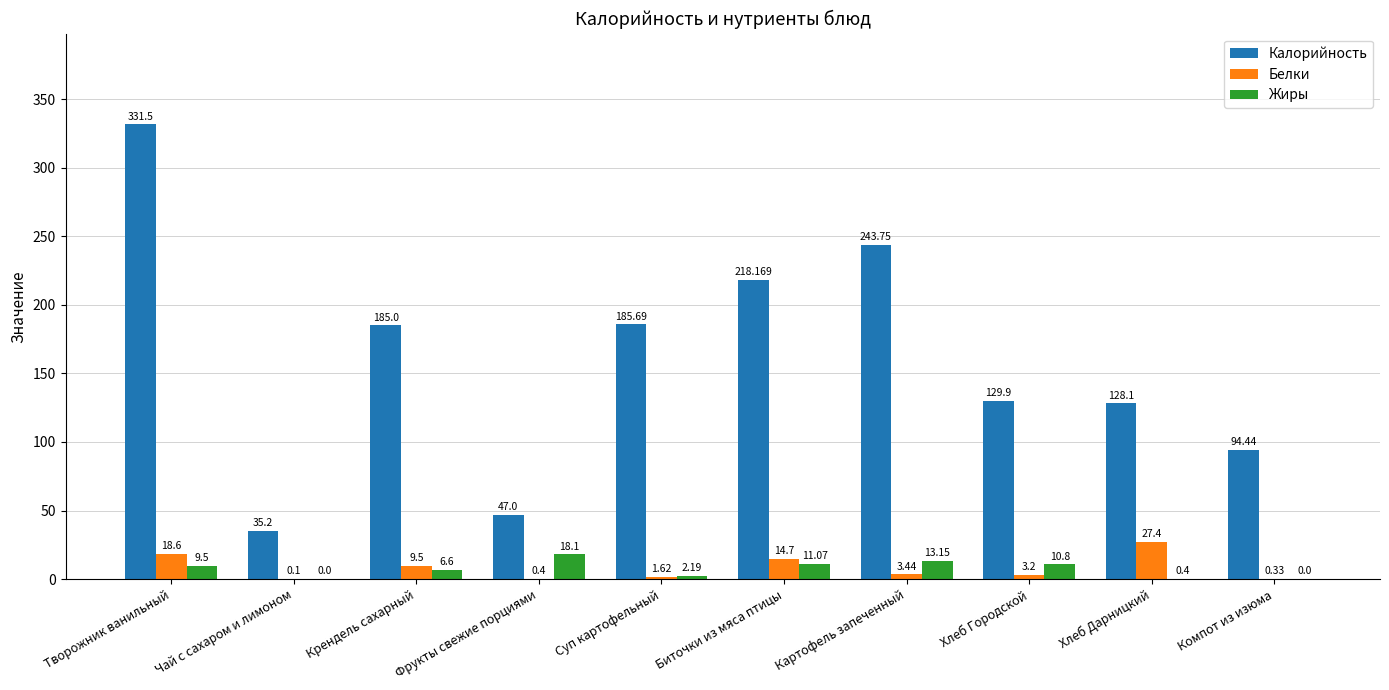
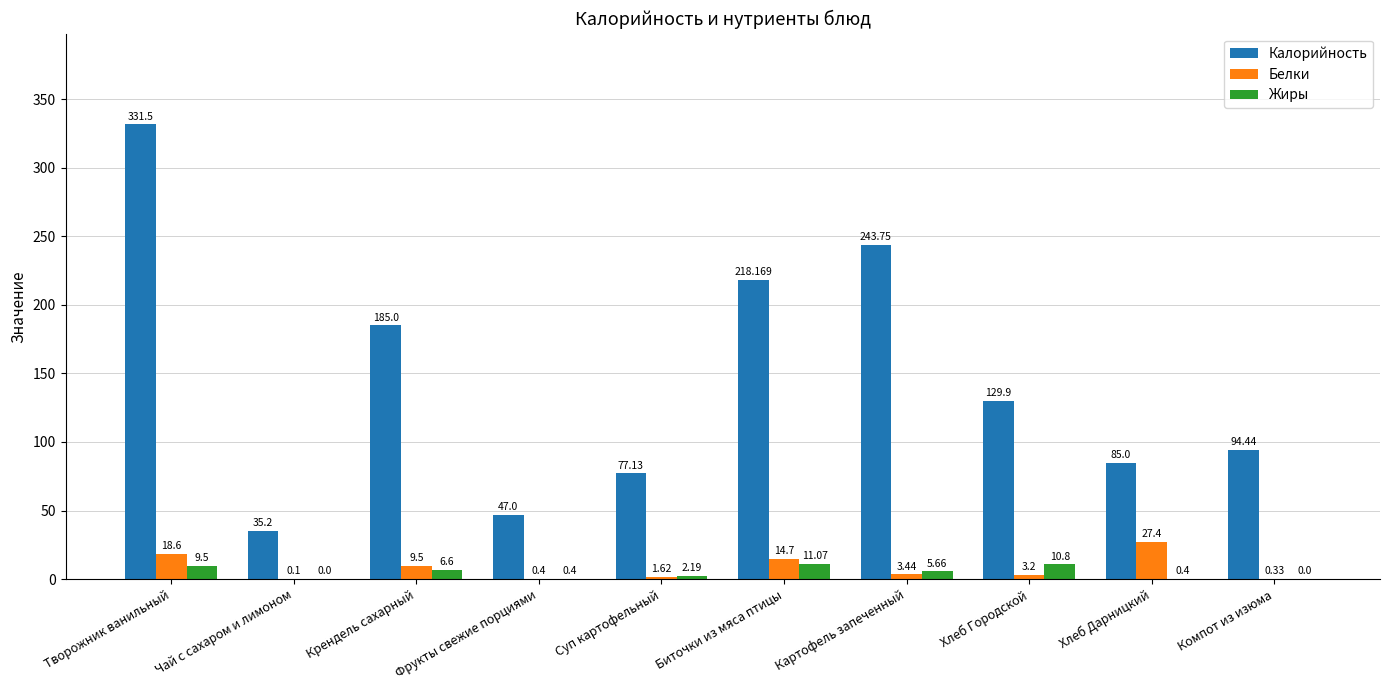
Жиры, Фрукты свежие порциями: 18.1 -> 0.4
Калорийность, Суп картофельный: 185.69 -> 77.13
Жиры, Картофель запеченный: 13.15 -> 5.66
Калорийность, Хлеб Дарницкий: 128.1 -> 85.0
